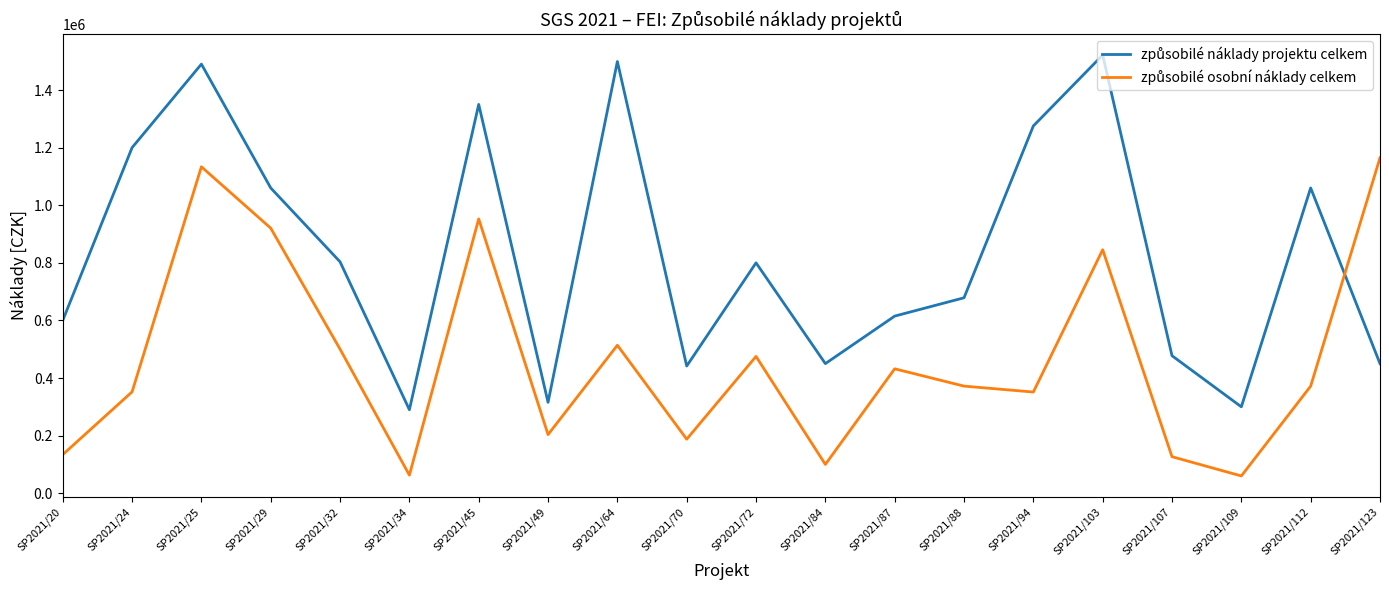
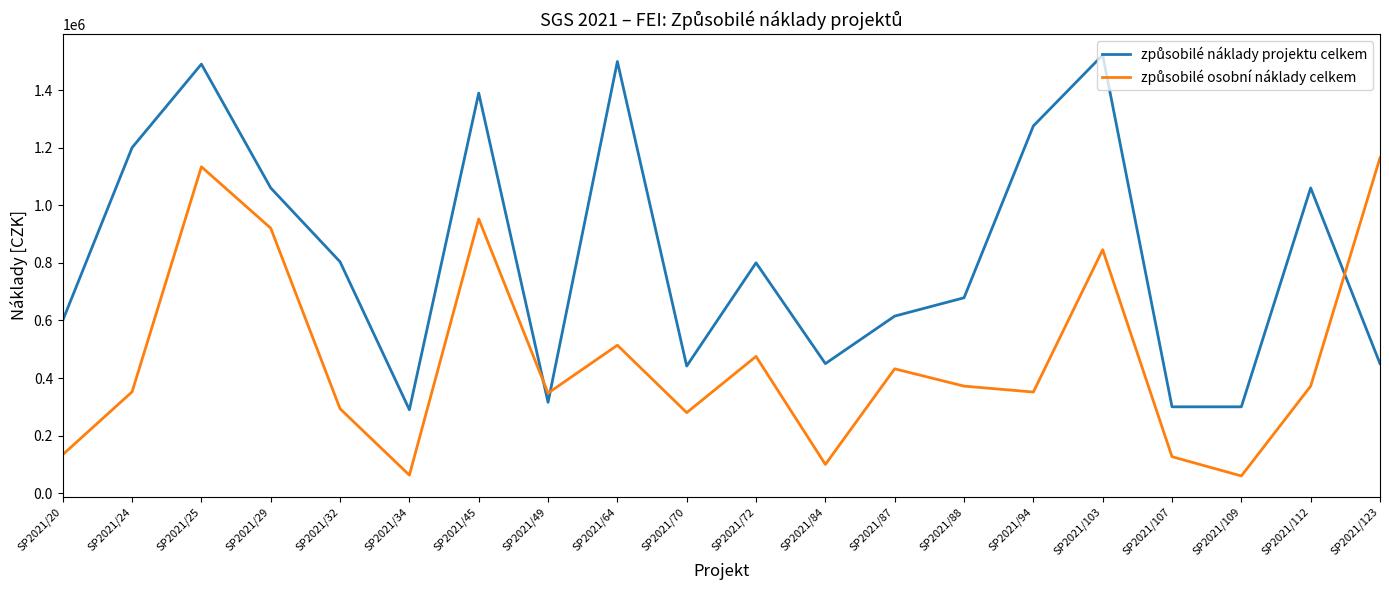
způsobilé osobní náklady celkem, SP2021/32: 500000 -> 290000
způsobilé náklady projektu celkem, SP2021/45: 1350000 -> 1390000
způsobilé osobní náklady celkem, SP2021/49: 200000 -> 350000
způsobilé osobní náklady celkem, SP2021/70: 190000 -> 280000
způsobilé náklady projektu celkem, SP2021/107: 480000 -> 300000
